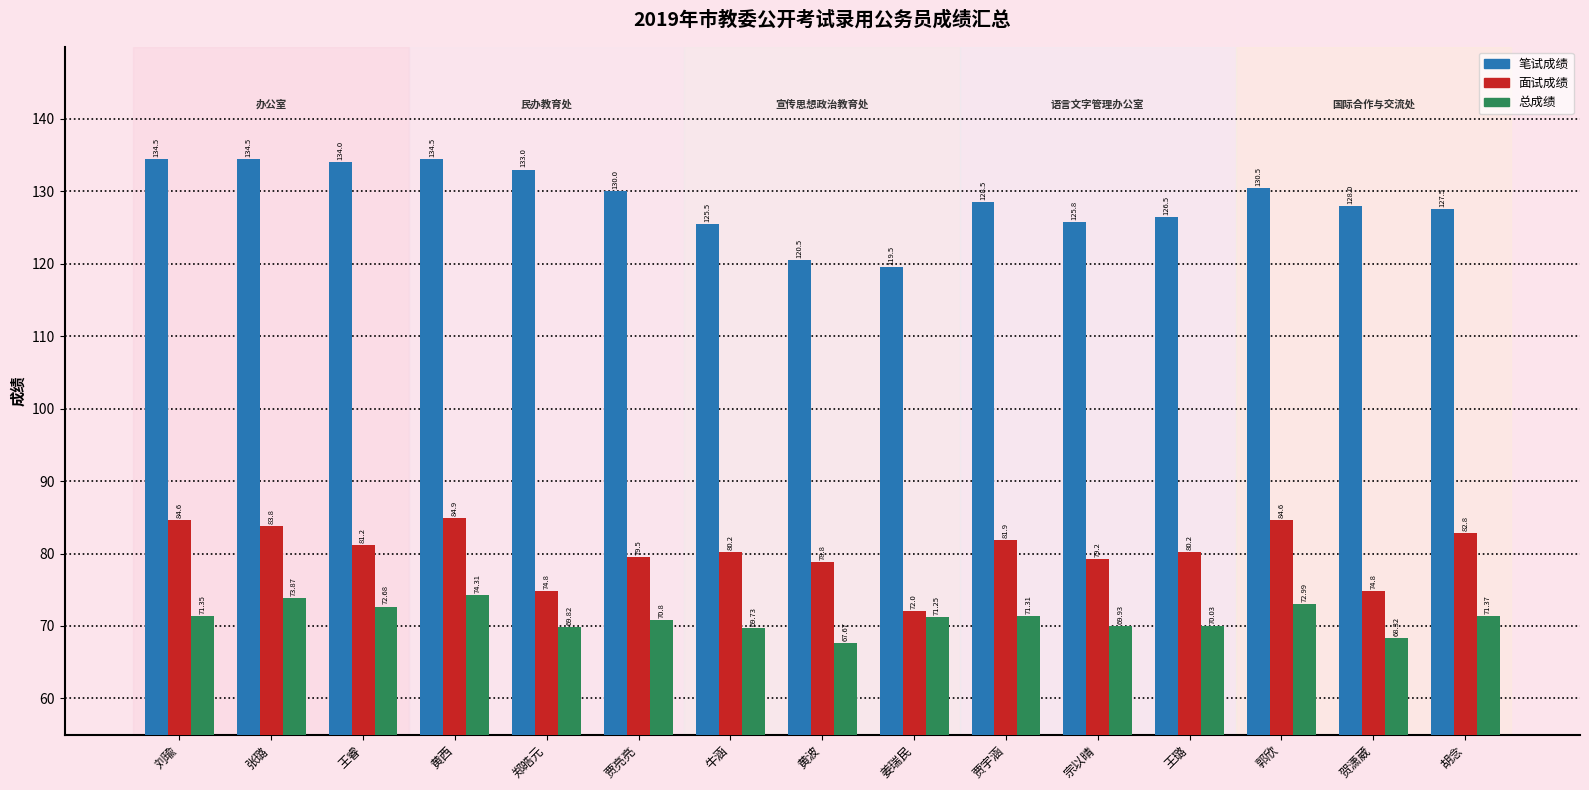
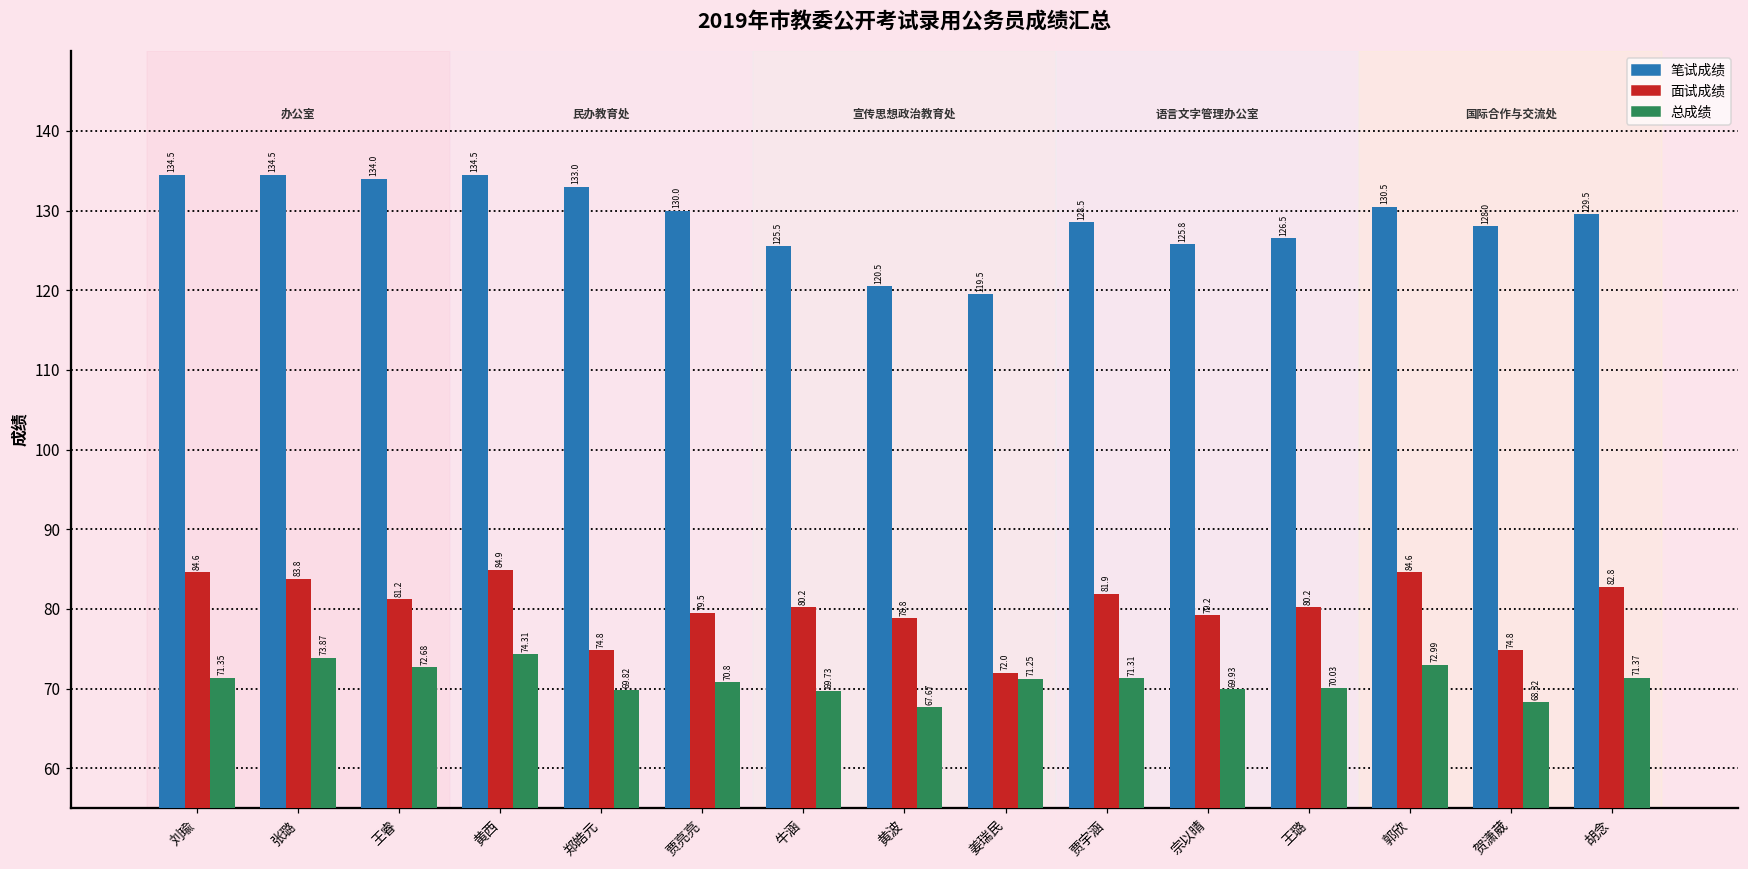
笔试成绩, 胡念: 127.5 -> 129.5
